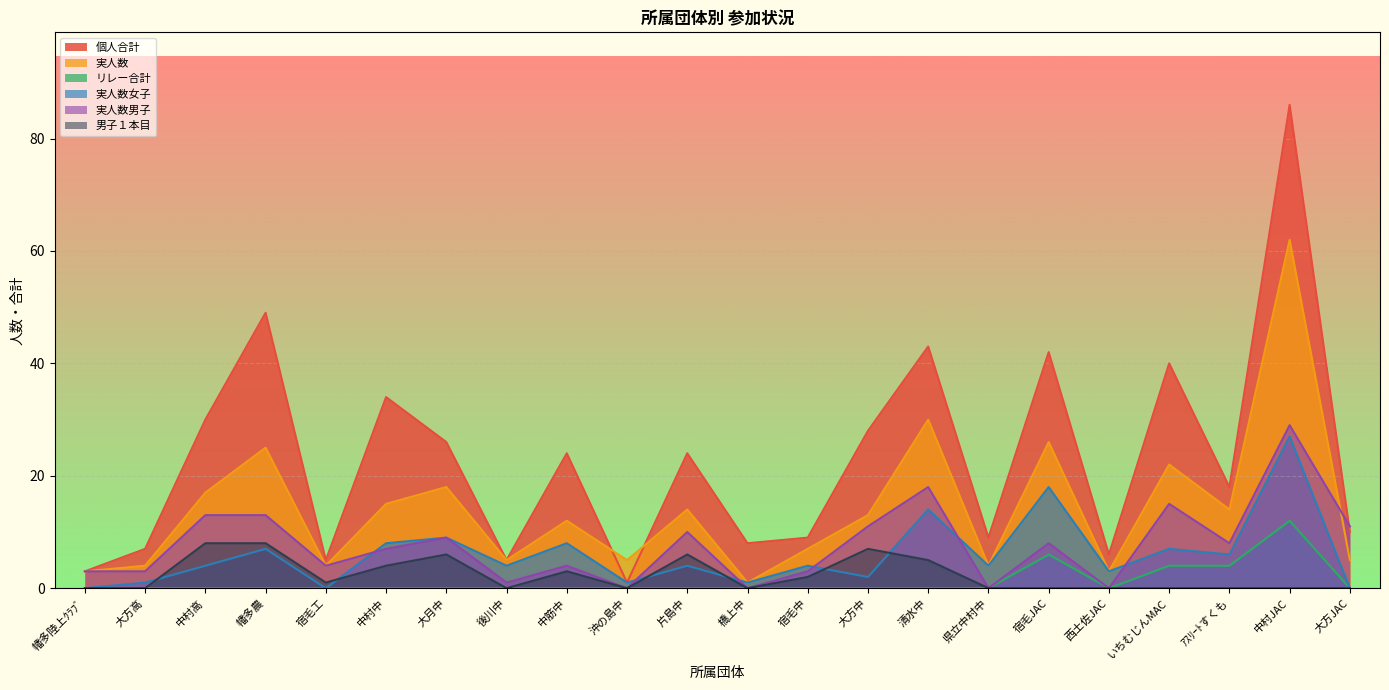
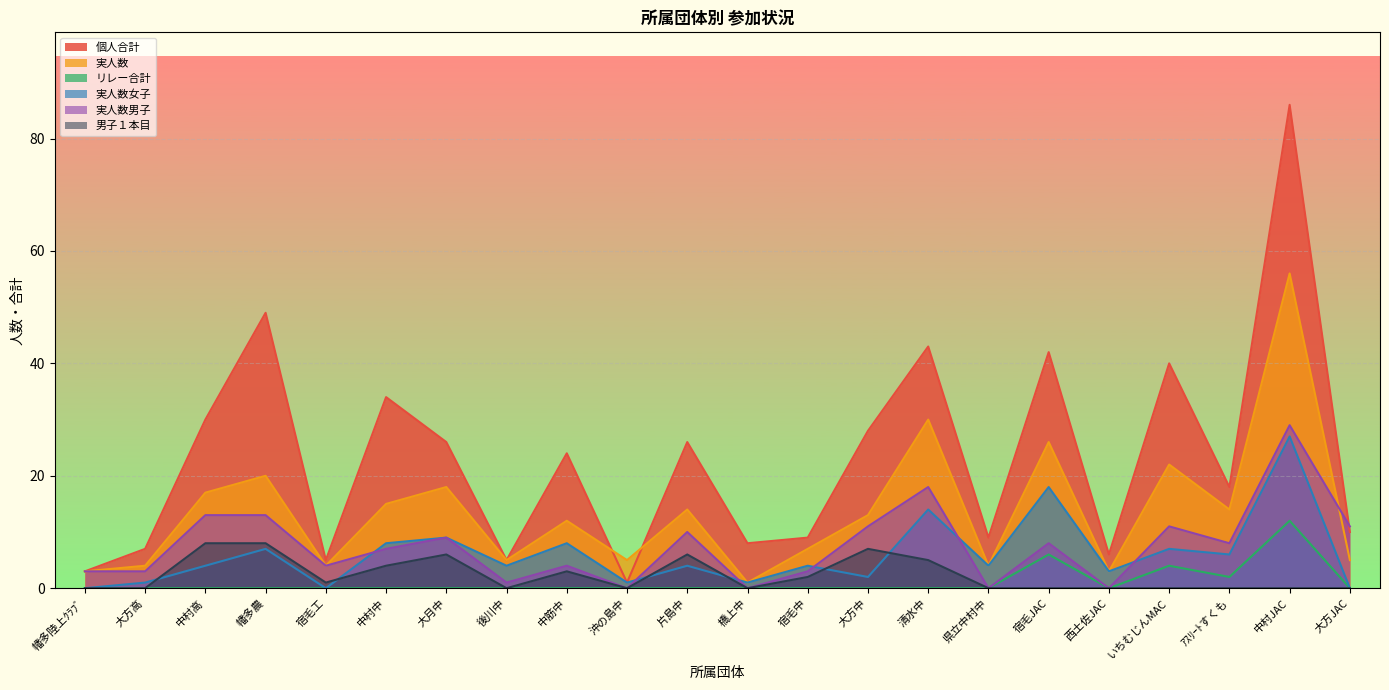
実人数, 幡多農: 25 -> 20
個人合計, 片島中: 24 -> 26
実人数男子, いちむじんMAC: 15 -> 11
リレー合計, ｱｽﾘｰﾄすくも: 4 -> 2
実人数, 中村JAC: 62 -> 56
